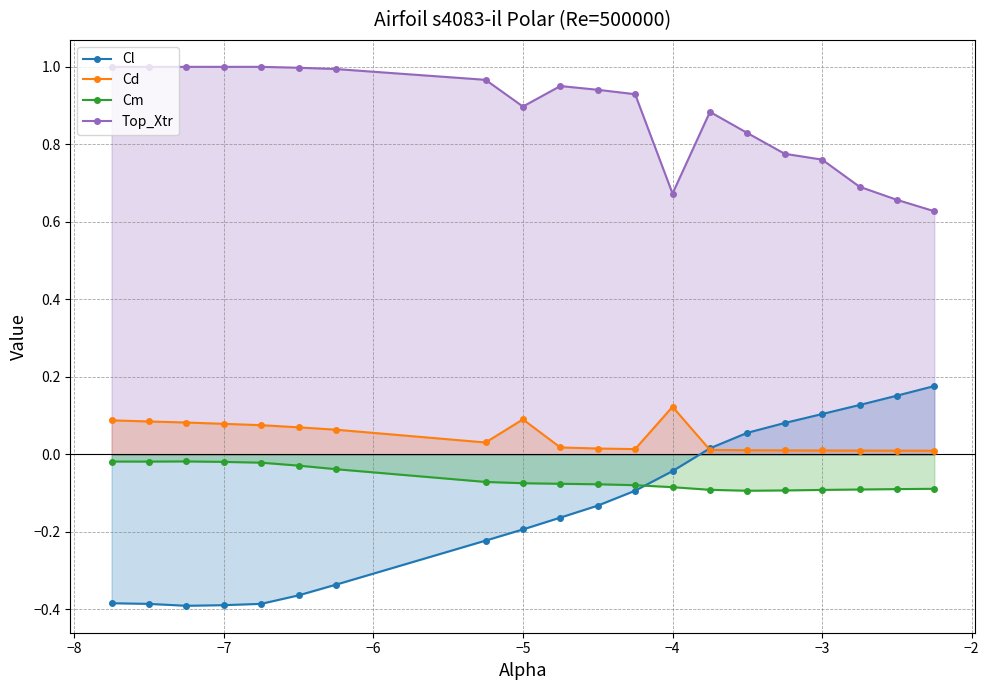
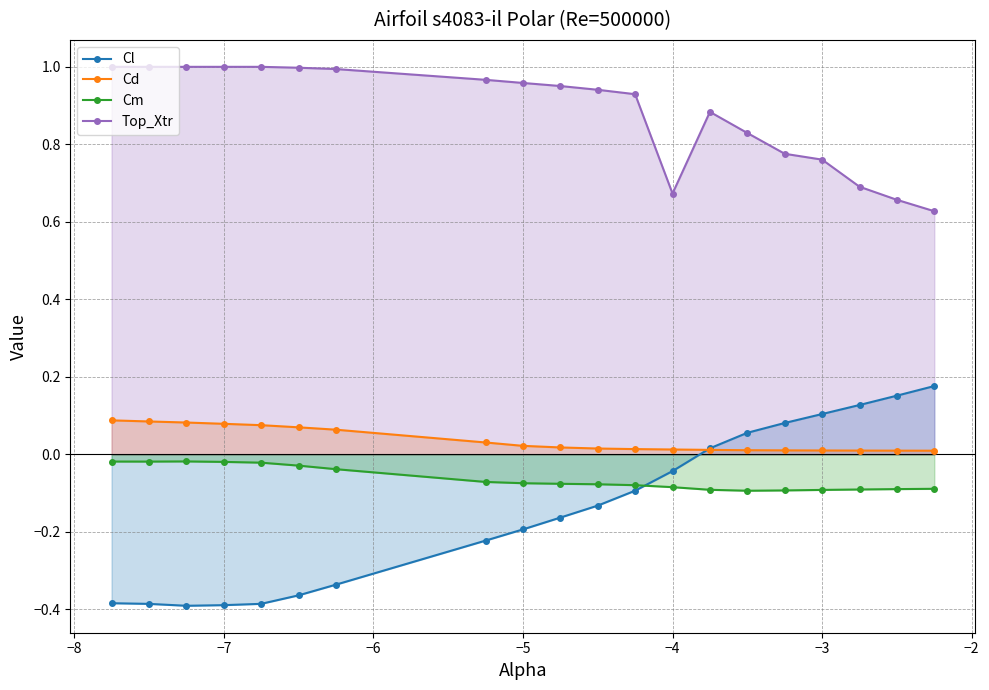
Cd, −5: 0.09 -> 0.02
Top_Xtr, −5: 0.90 -> 0.96
Cd, −4: 0.12 -> 0.01
